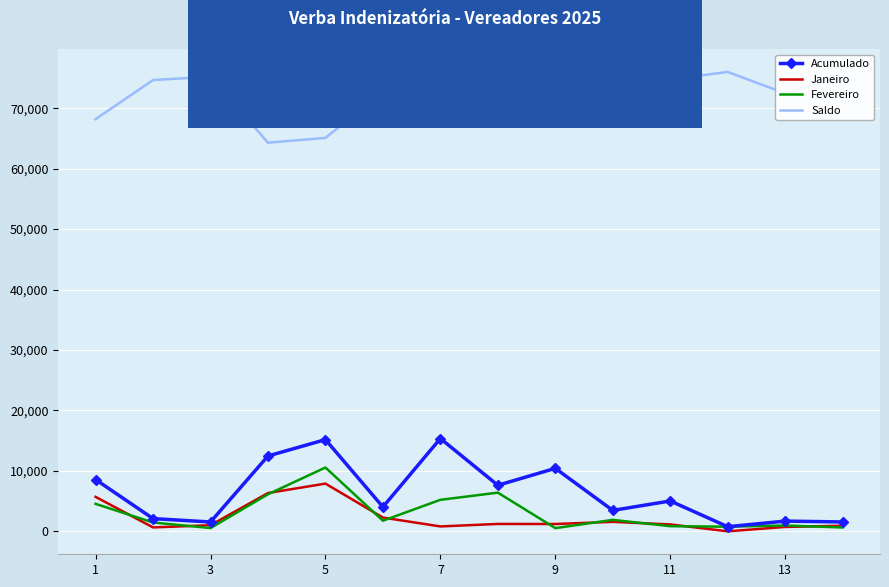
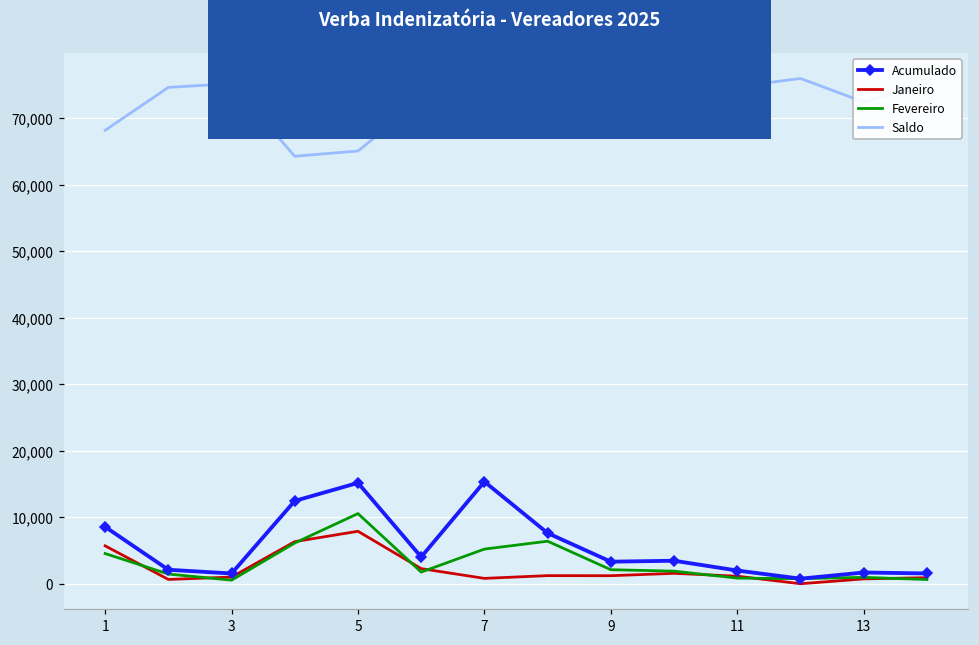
Acumulado, 9: 10,000 -> 3,000
Fevereiro, 9: 1,000 -> 2,000
Acumulado, 11: 5,000 -> 2,000
